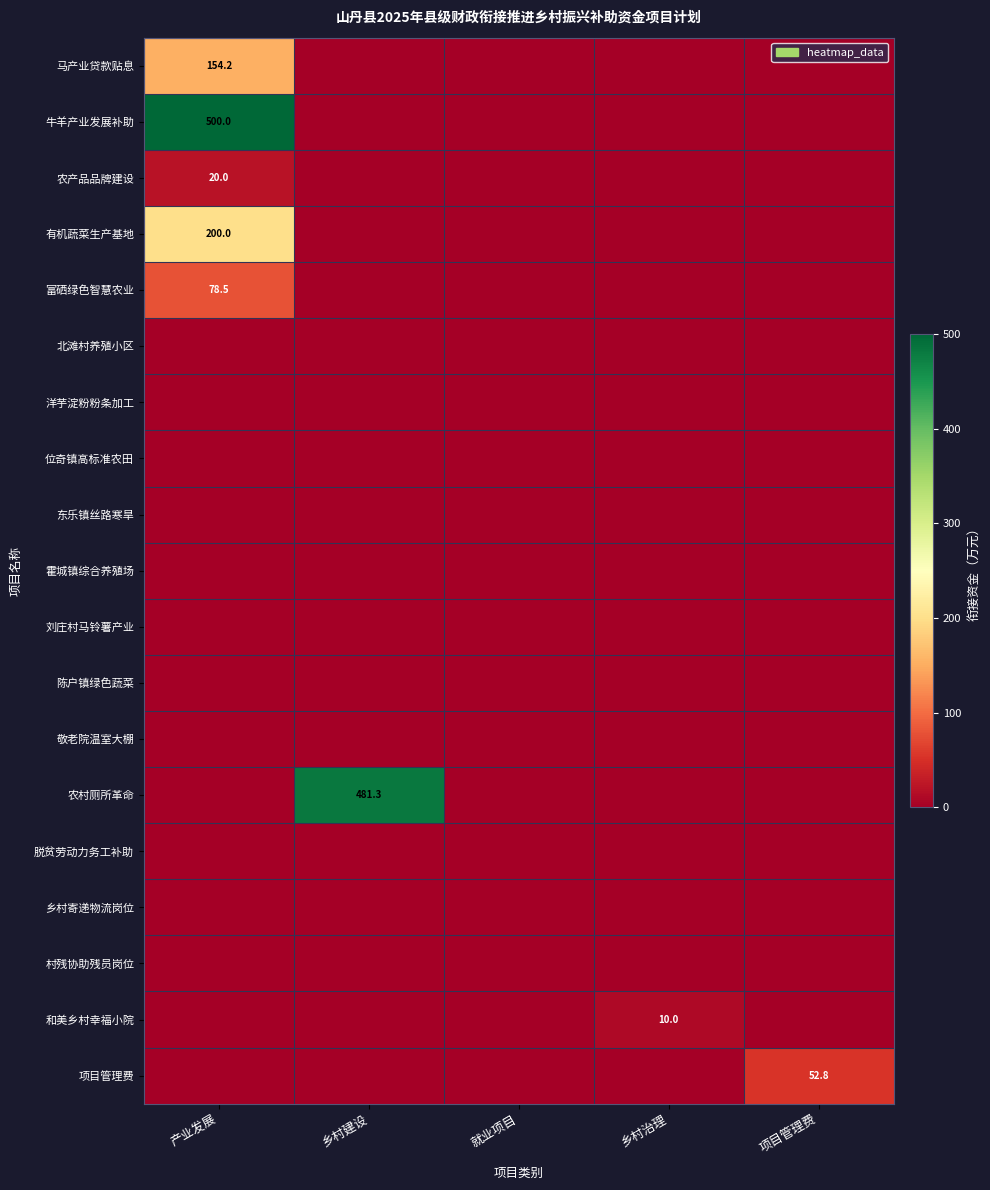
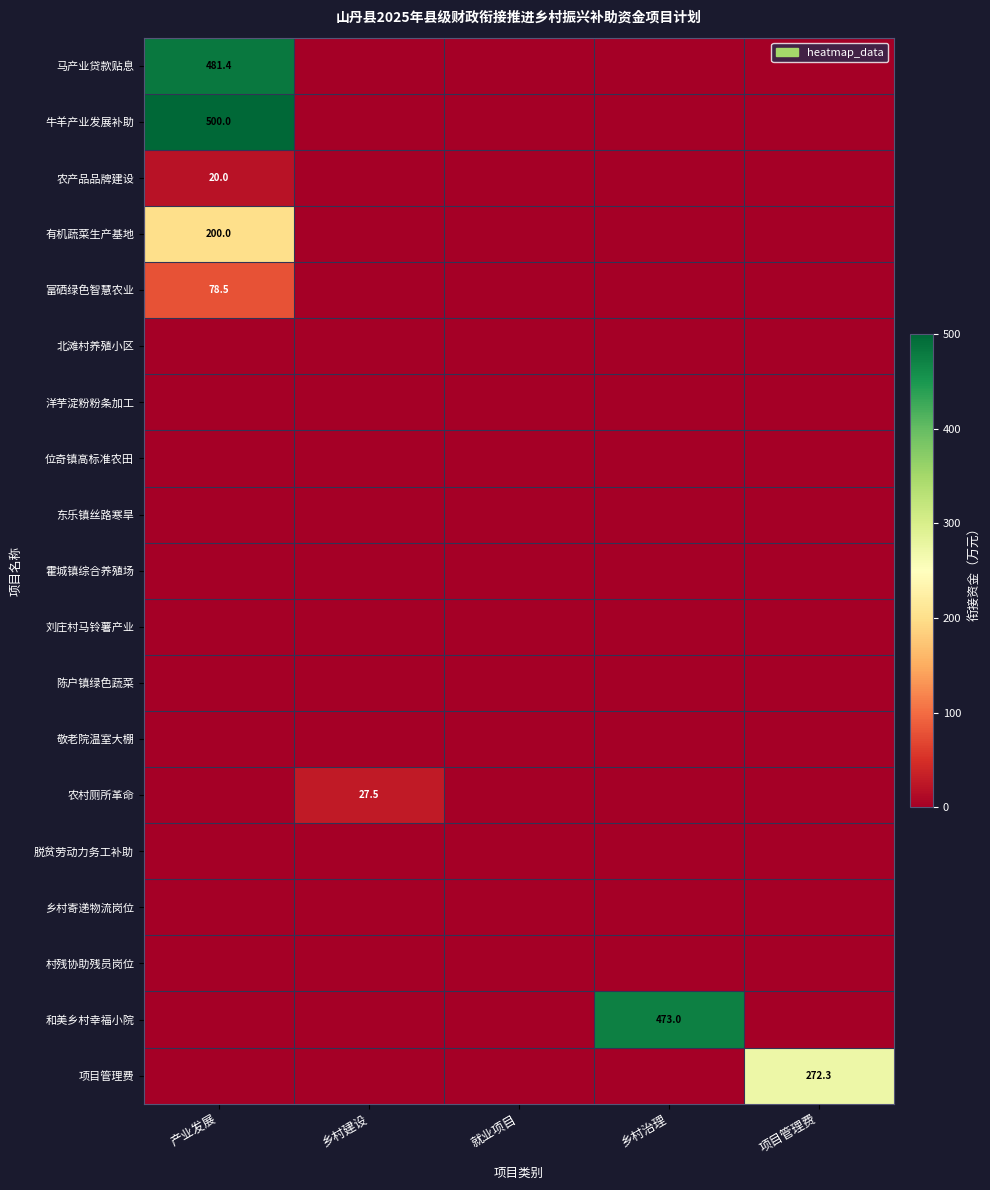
马产业贷款贴息, 产业发展: 154.2 -> 481.4
农村厕所革命, 乡村建设: 481.3 -> 27.5
和美乡村幸福小院, 乡村治理: 10.0 -> 473.0
项目管理费, 项目管理费: 52.8 -> 272.3
